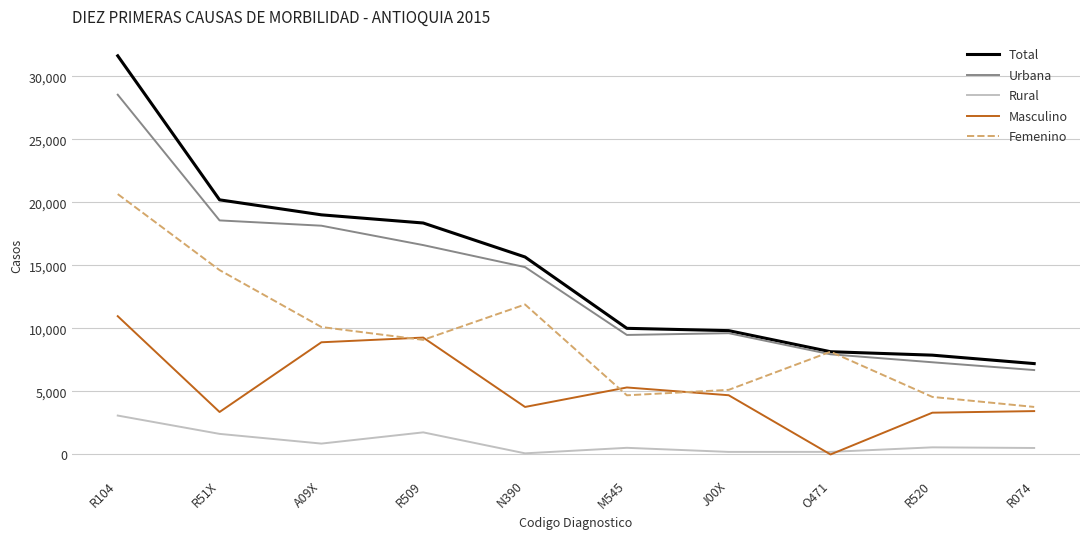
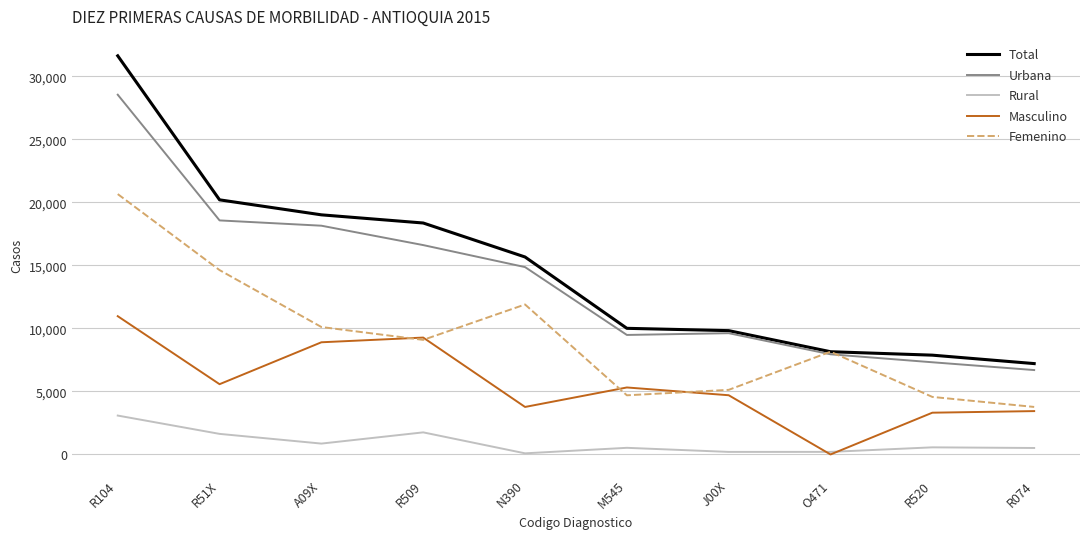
Masculino, R51X: 3,400 -> 5,600
